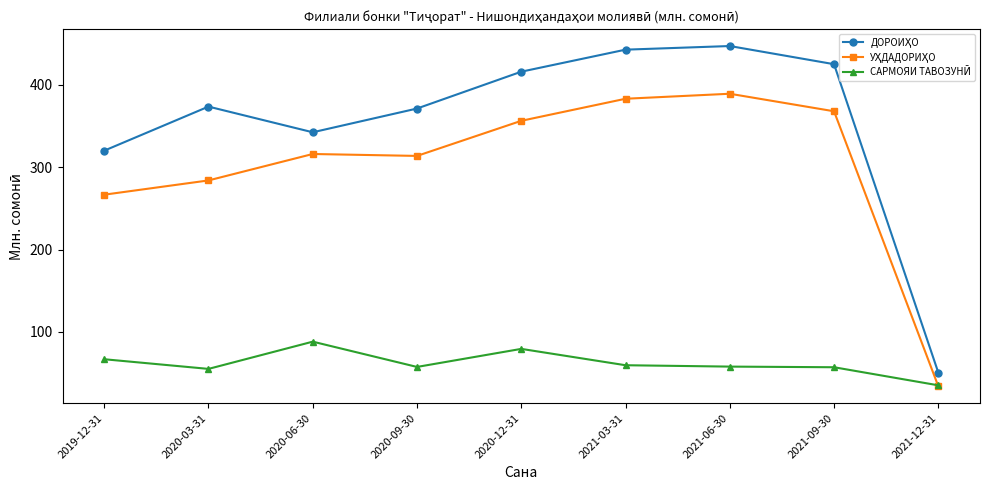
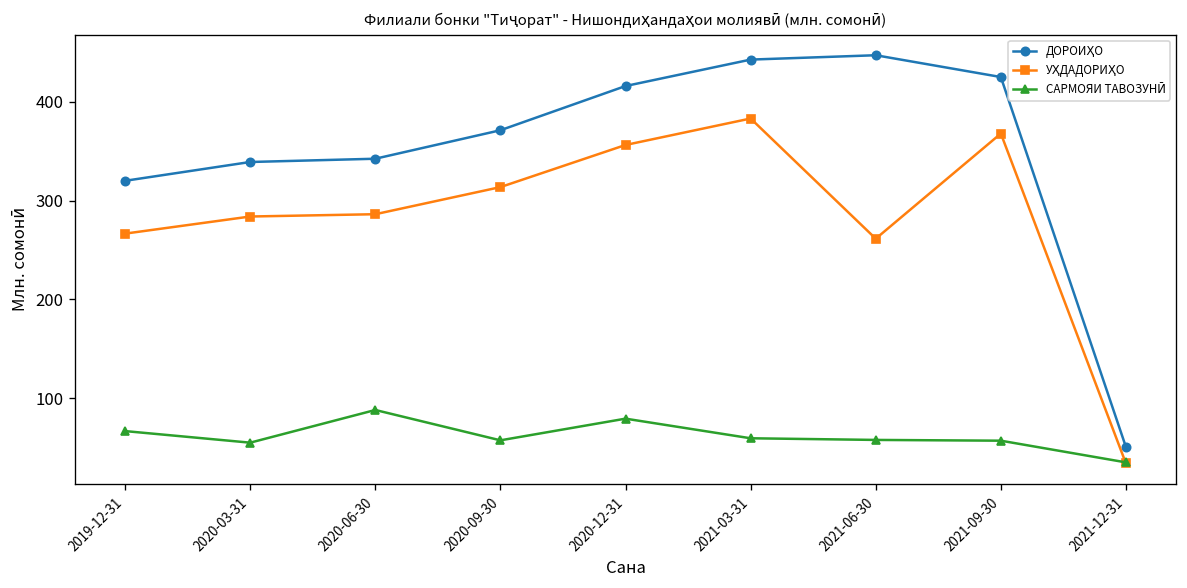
ДОРОИҲО, 2020-03-31: 370 -> 340
УҲДАДОРИҲО, 2020-06-30: 320 -> 290
УҲДАДОРИҲО, 2021-06-30: 390 -> 260
